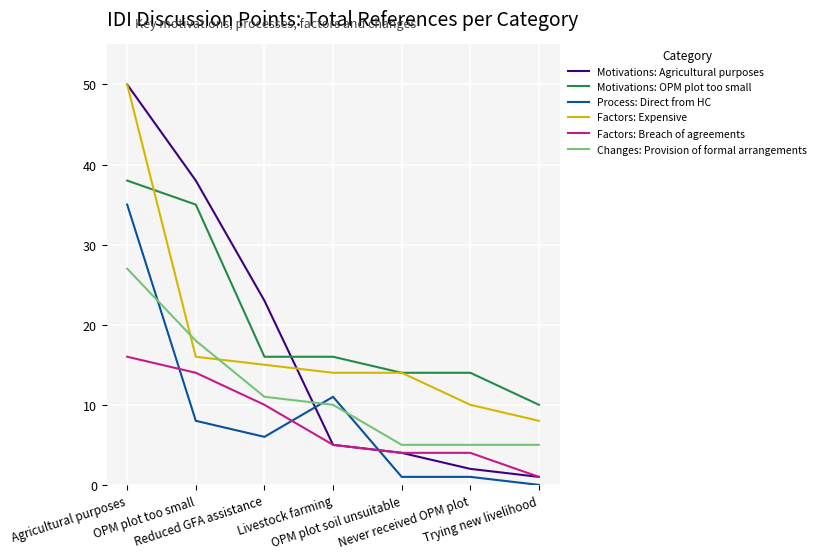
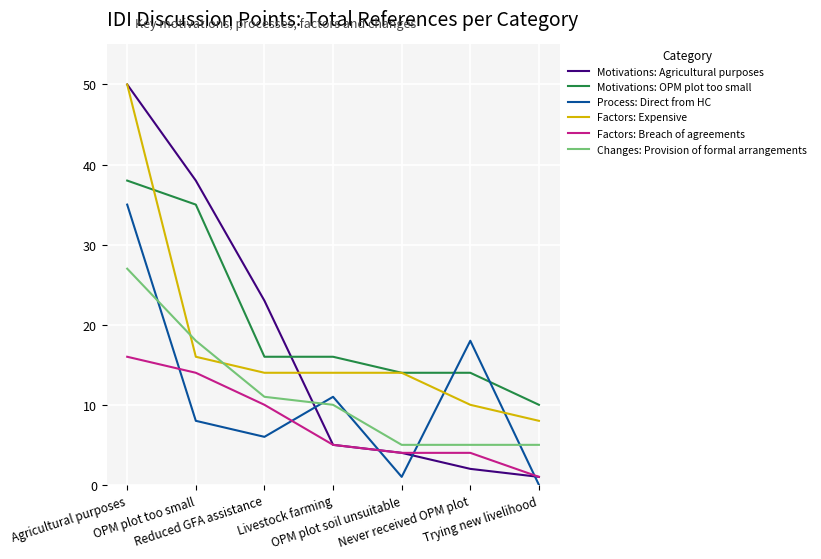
Factors: Expensive, Reduced GFA assistance: 15 -> 14
Process: Direct from HC, Never received OPM plot: 1 -> 18
